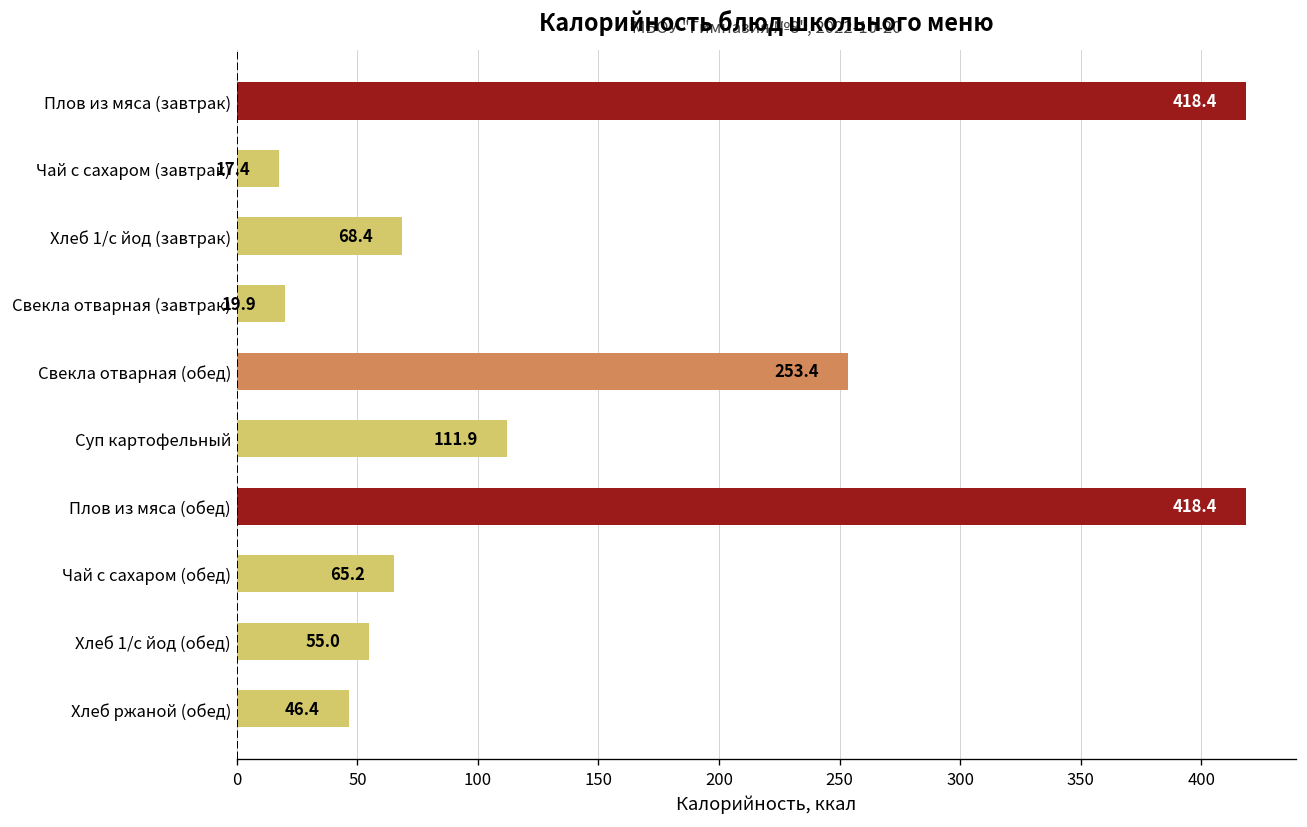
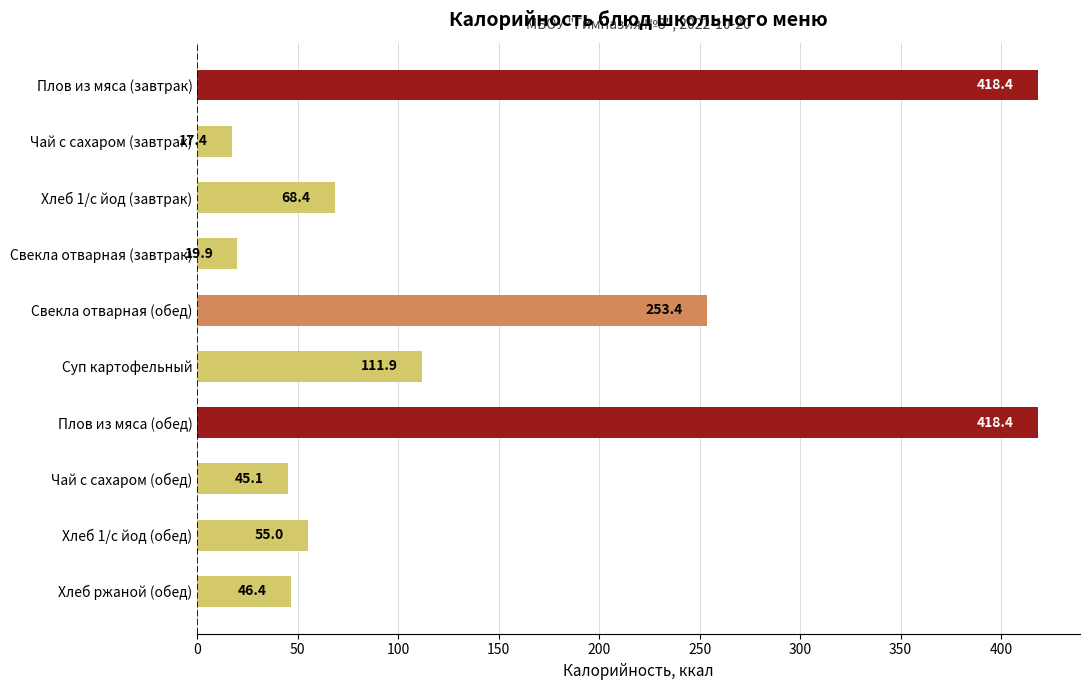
Чай с сахаром (обед): 65.2 -> 45.1
